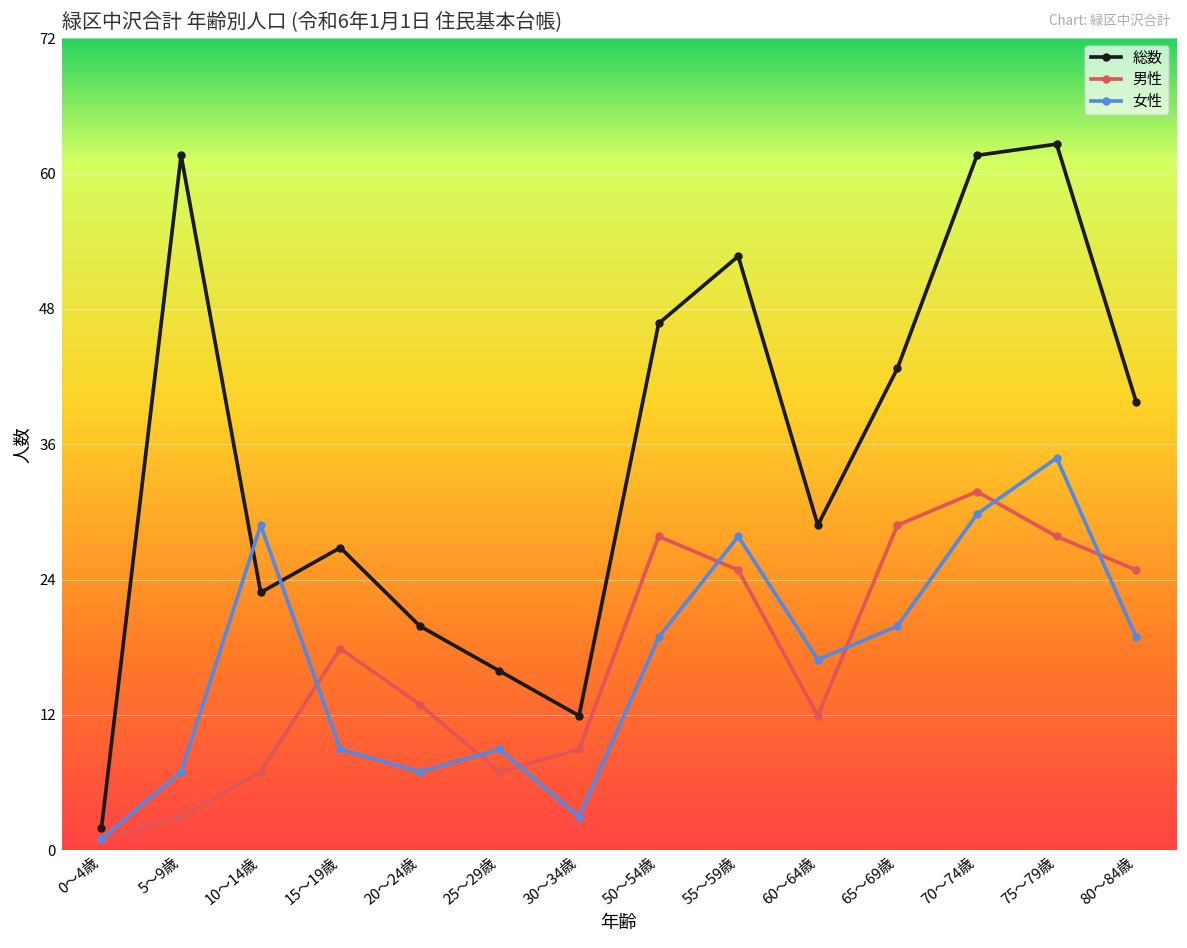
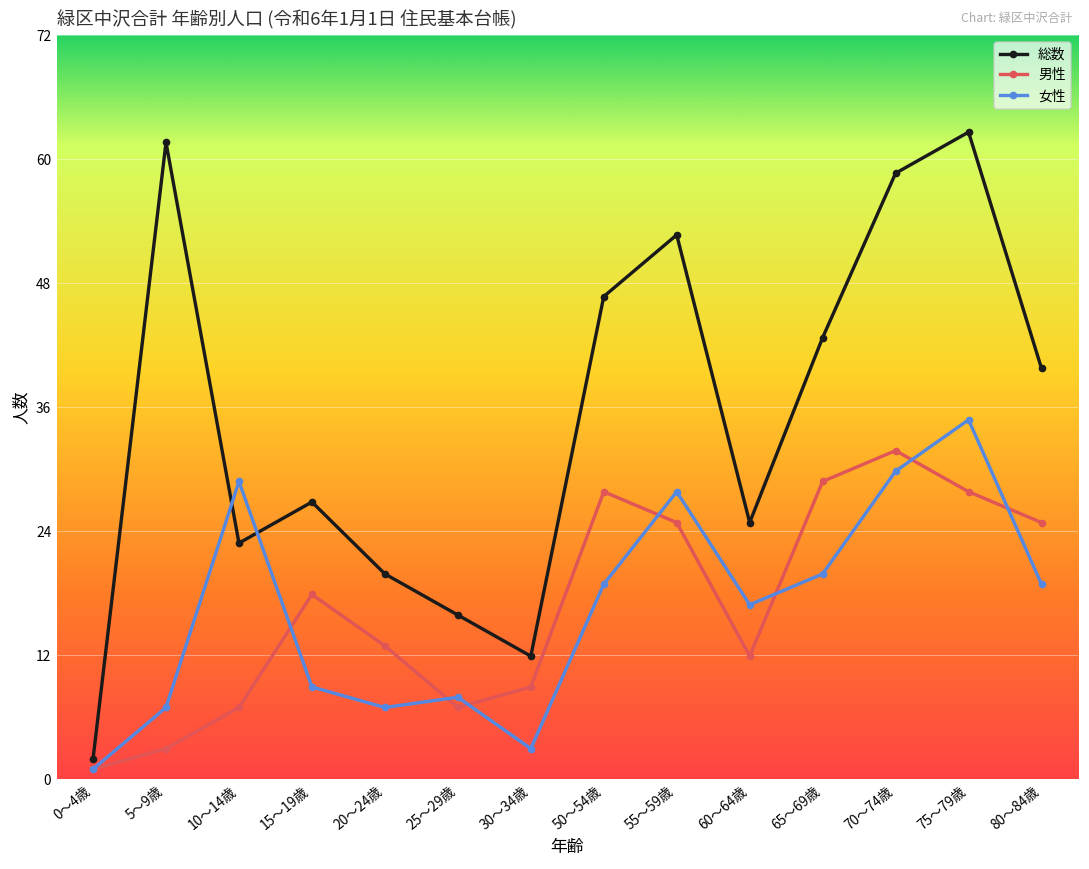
女性, 25～29歳: 9 -> 8
総数, 60～64歳: 29 -> 25
総数, 70～74歳: 62 -> 59
